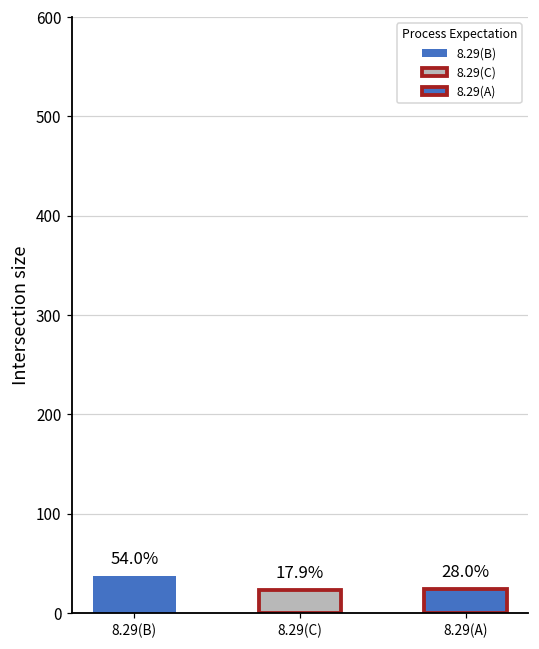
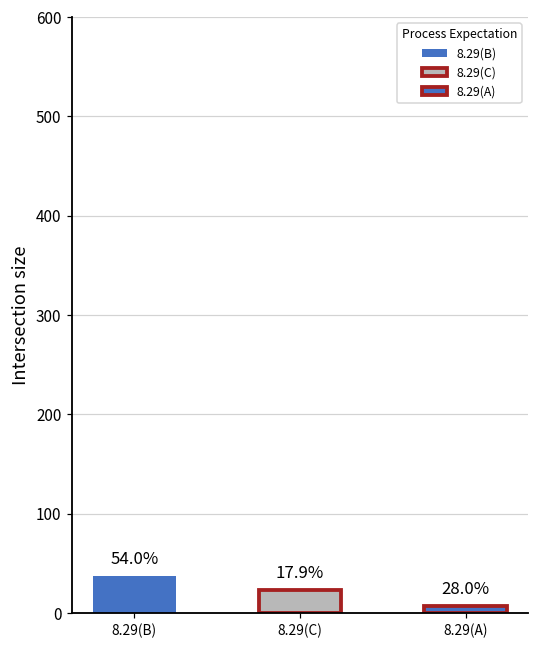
8.29(A): 20 -> 10
